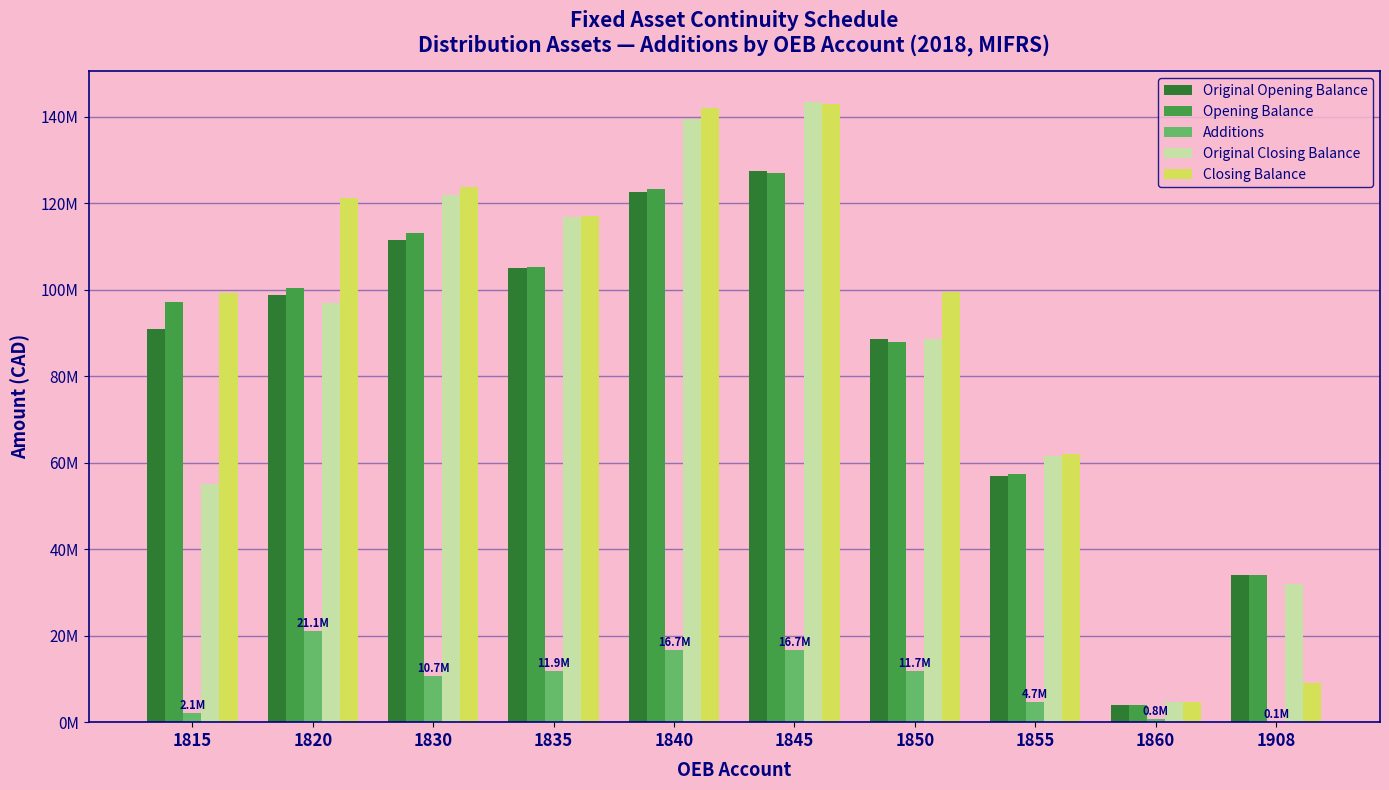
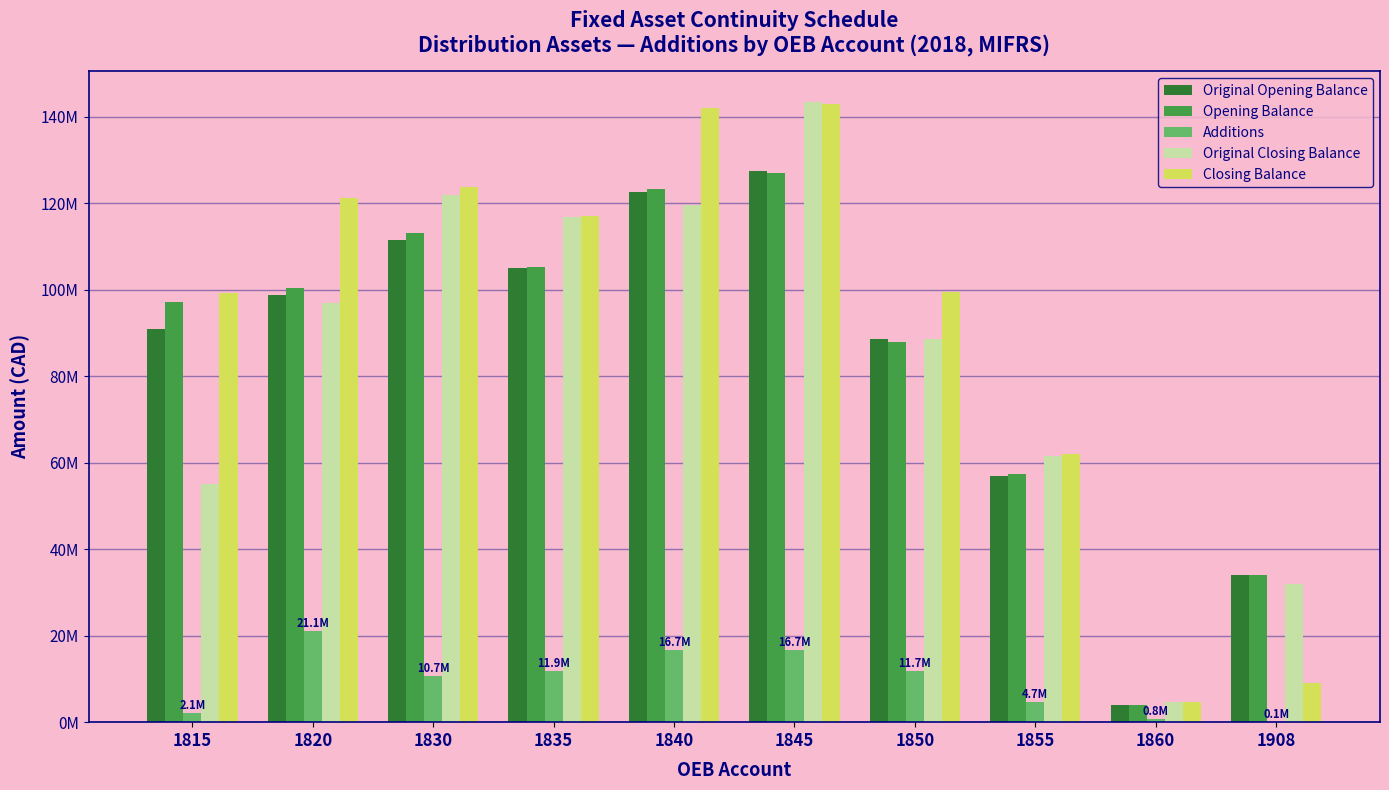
Original Closing Balance, 1840: 139000000 -> 120000000
